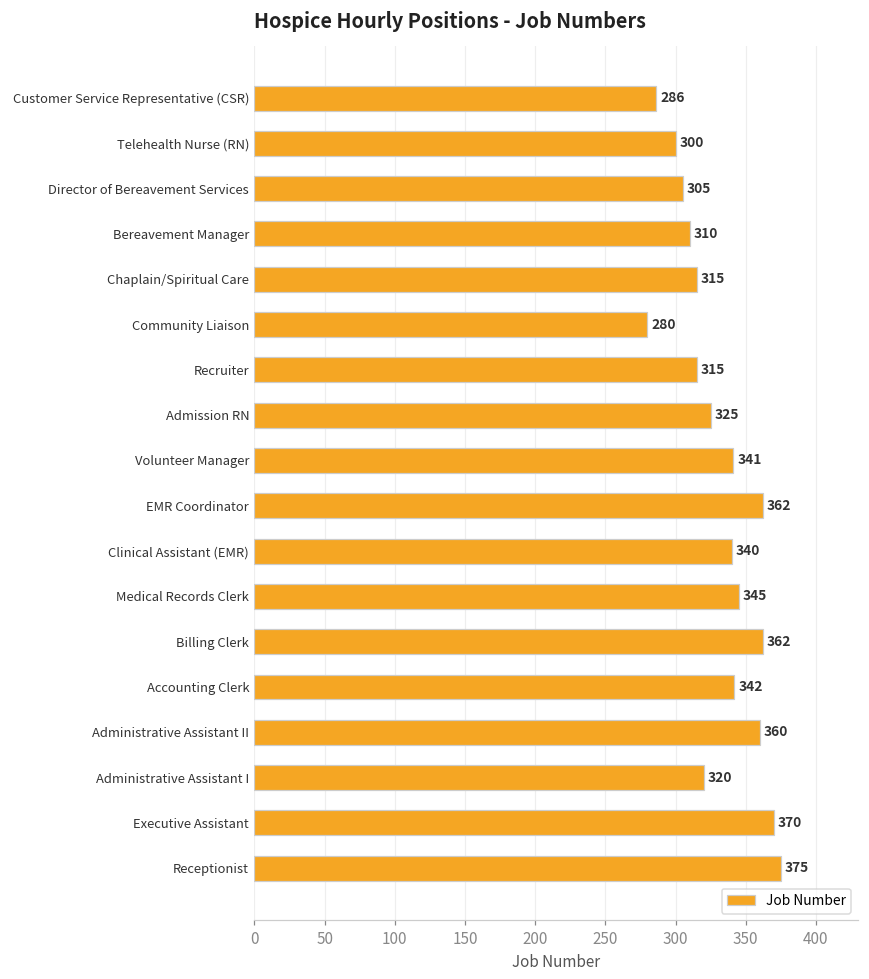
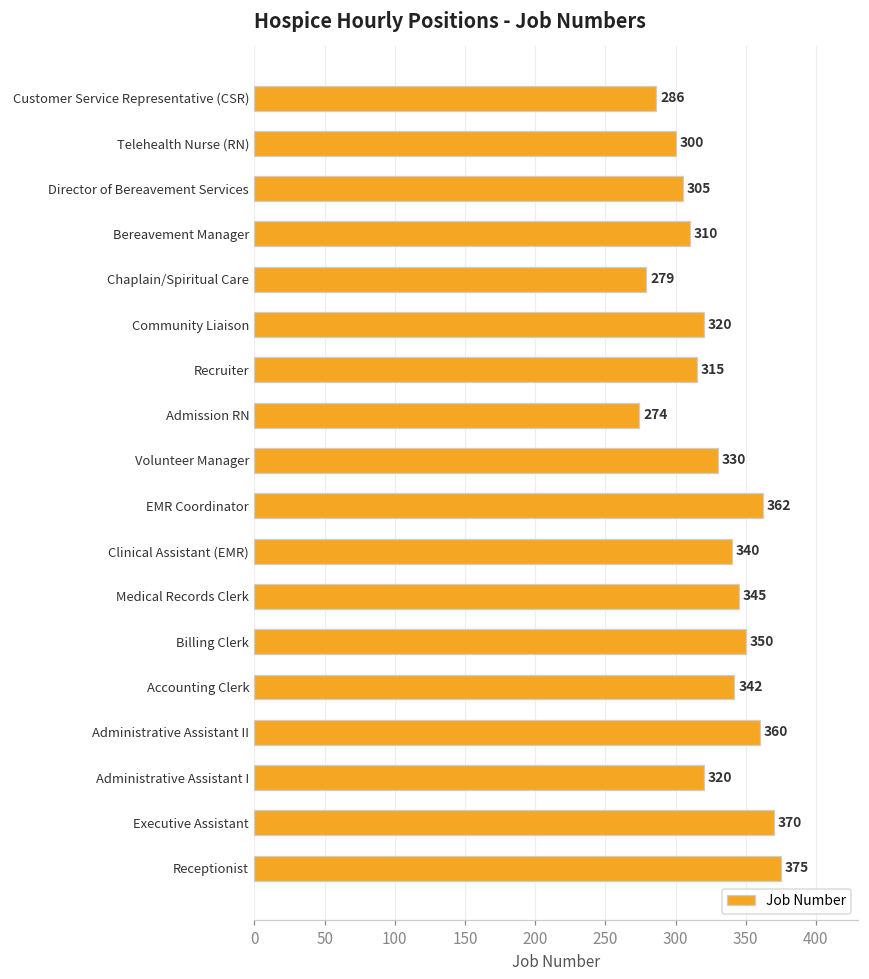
Chaplain/Spiritual Care: 315 -> 279
Community Liaison: 280 -> 320
Admission RN: 325 -> 274
Volunteer Manager: 341 -> 330
Billing Clerk: 362 -> 350
